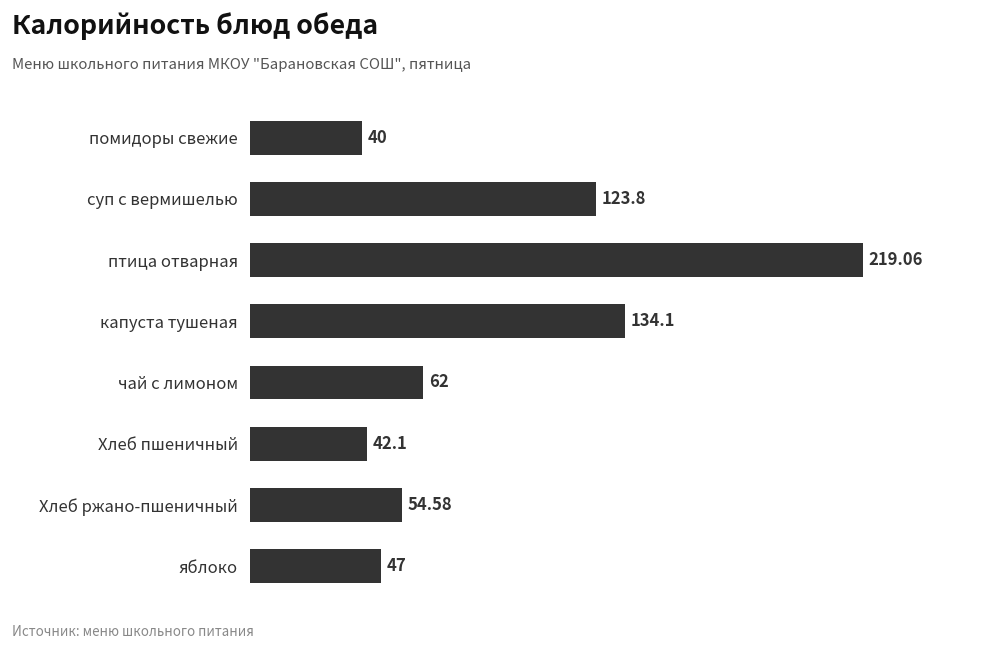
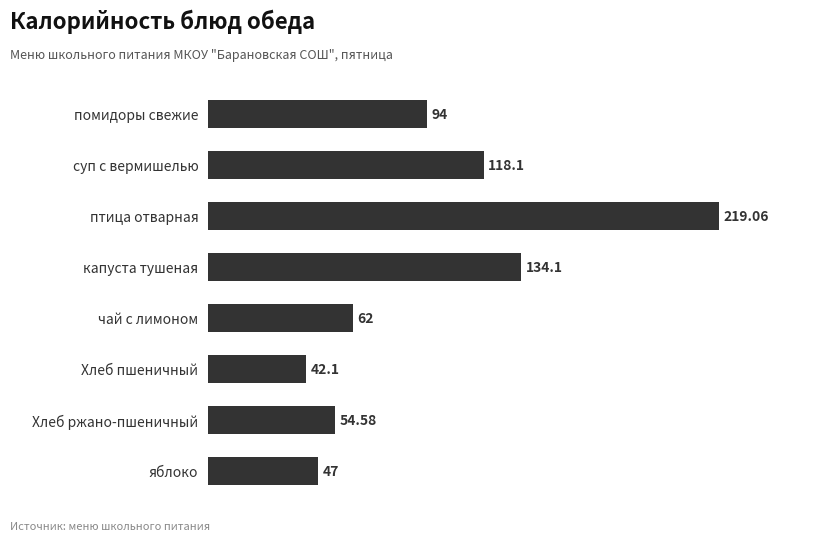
помидоры свежие: 40 -> 94
суп с вермишелью: 123.8 -> 118.1
